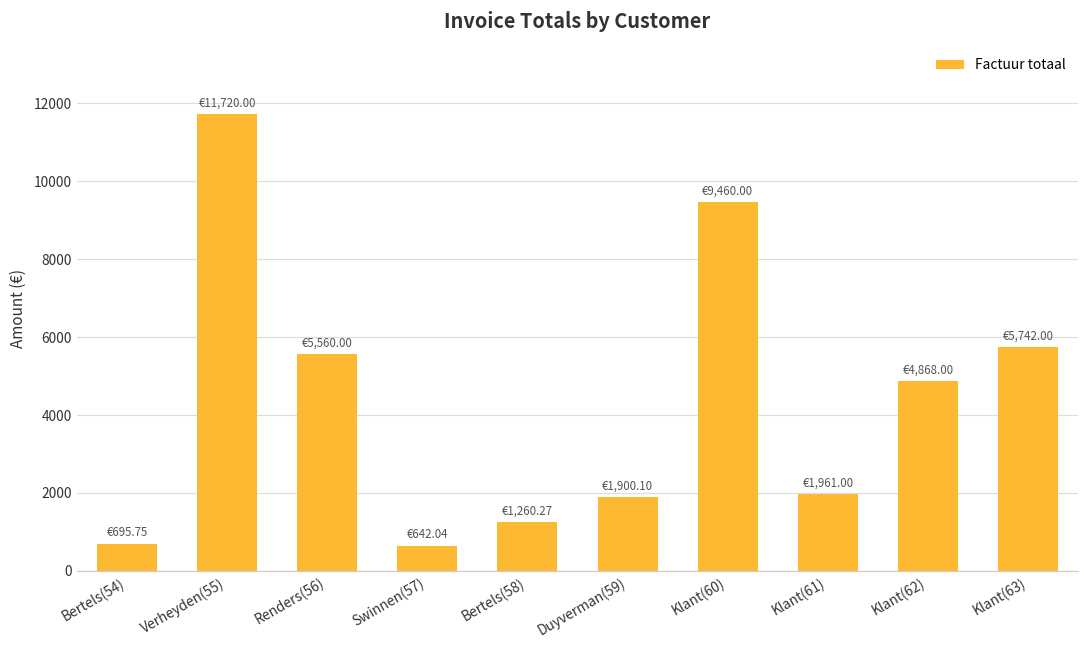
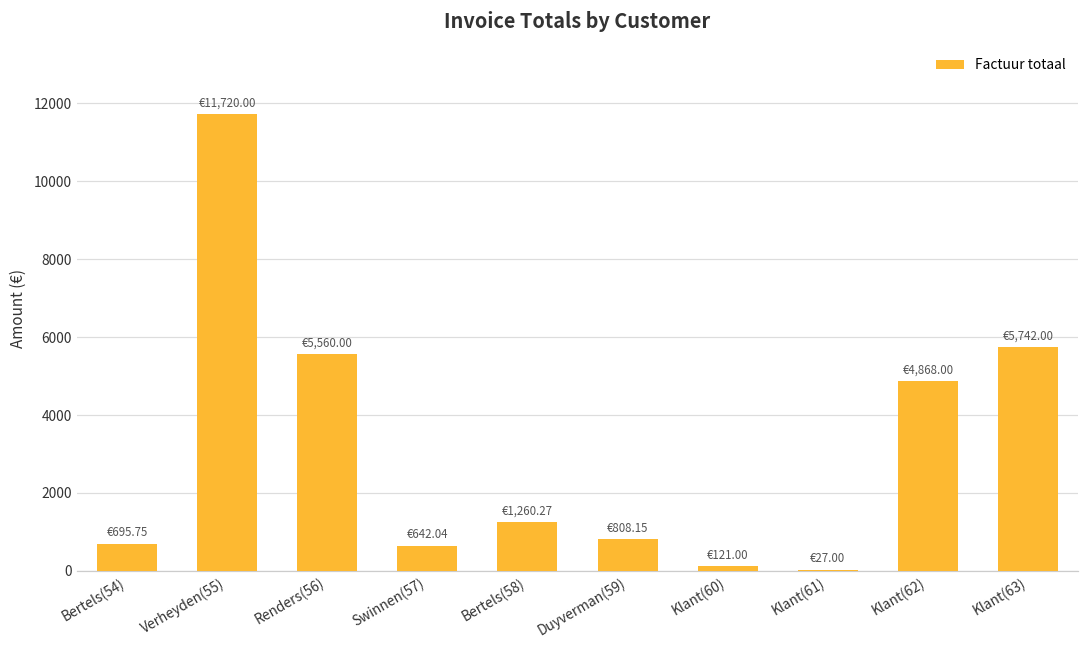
Duyverman(59): €1,900.10 -> €808.15
Klant(60): €9,460.00 -> €121.00
Klant(61): €1,961.00 -> €27.00
